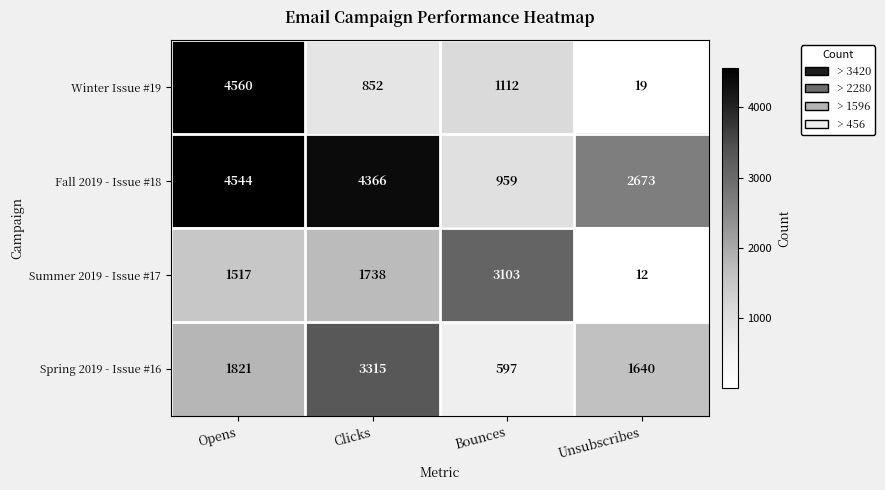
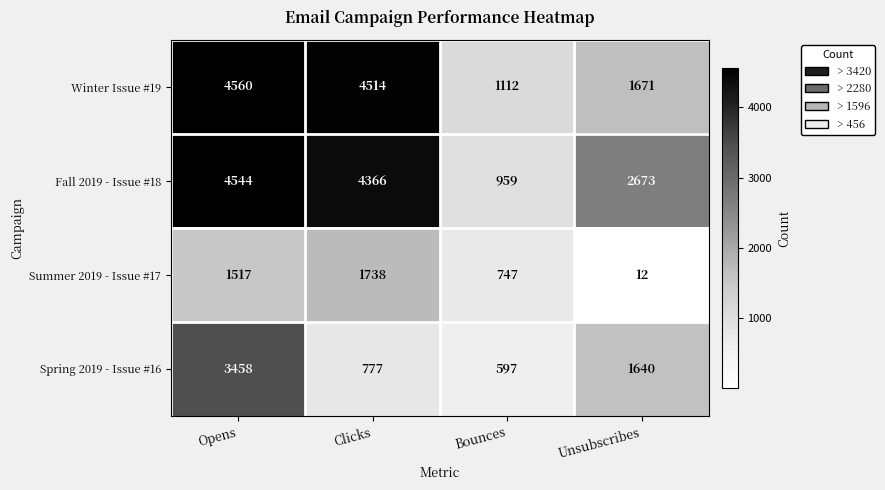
Winter Issue #19, Clicks: 852 -> 4514
Winter Issue #19, Unsubscribes: 19 -> 1671
Summer 2019 - Issue #17, Bounces: 3103 -> 747
Spring 2019 - Issue #16, Opens: 1821 -> 3458
Spring 2019 - Issue #16, Clicks: 3315 -> 777
